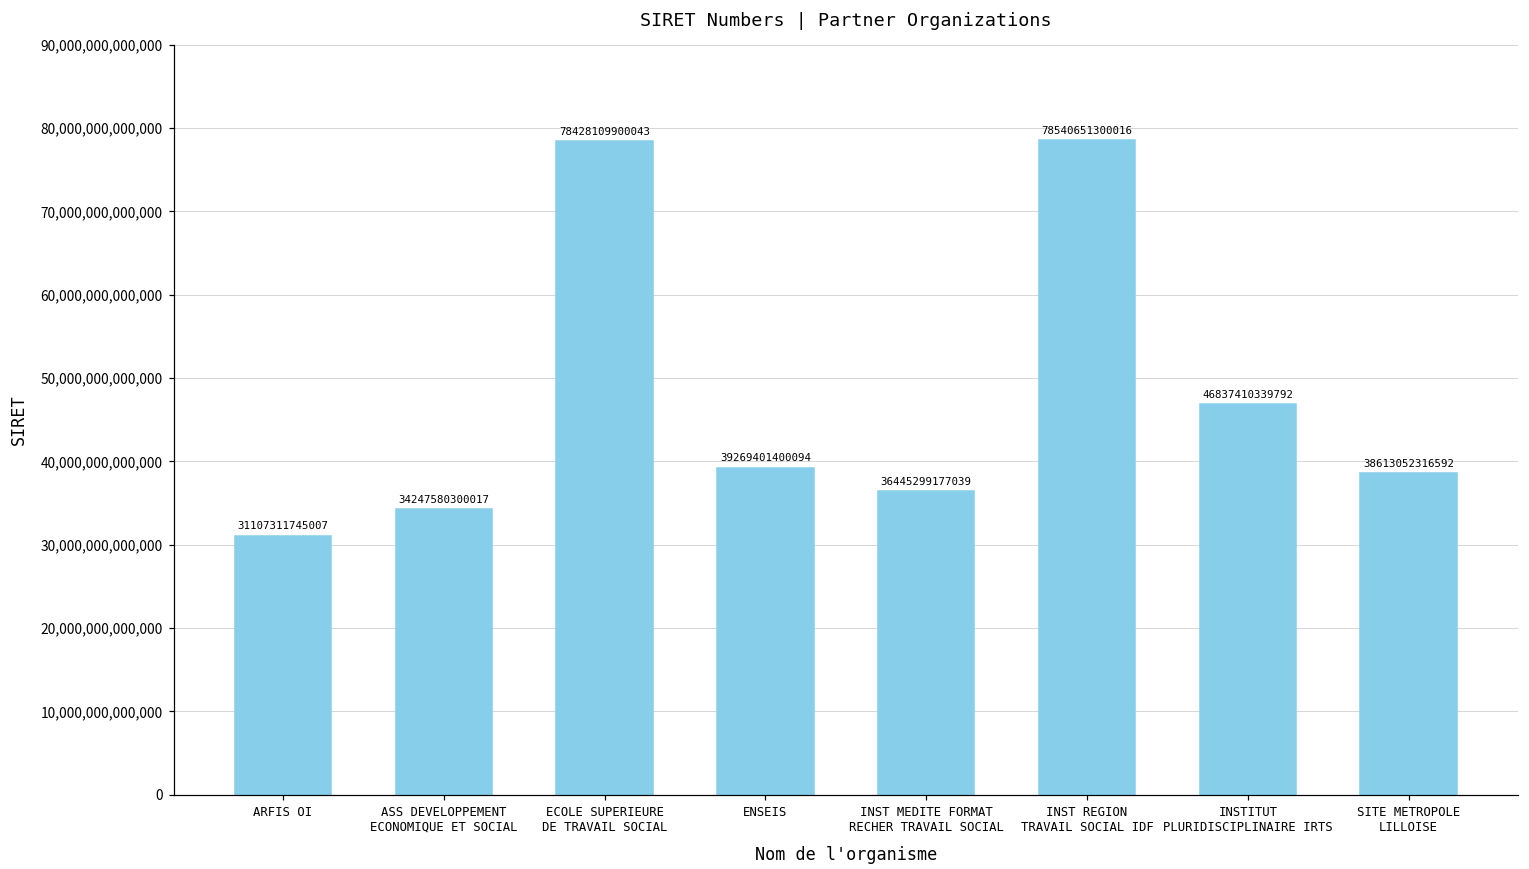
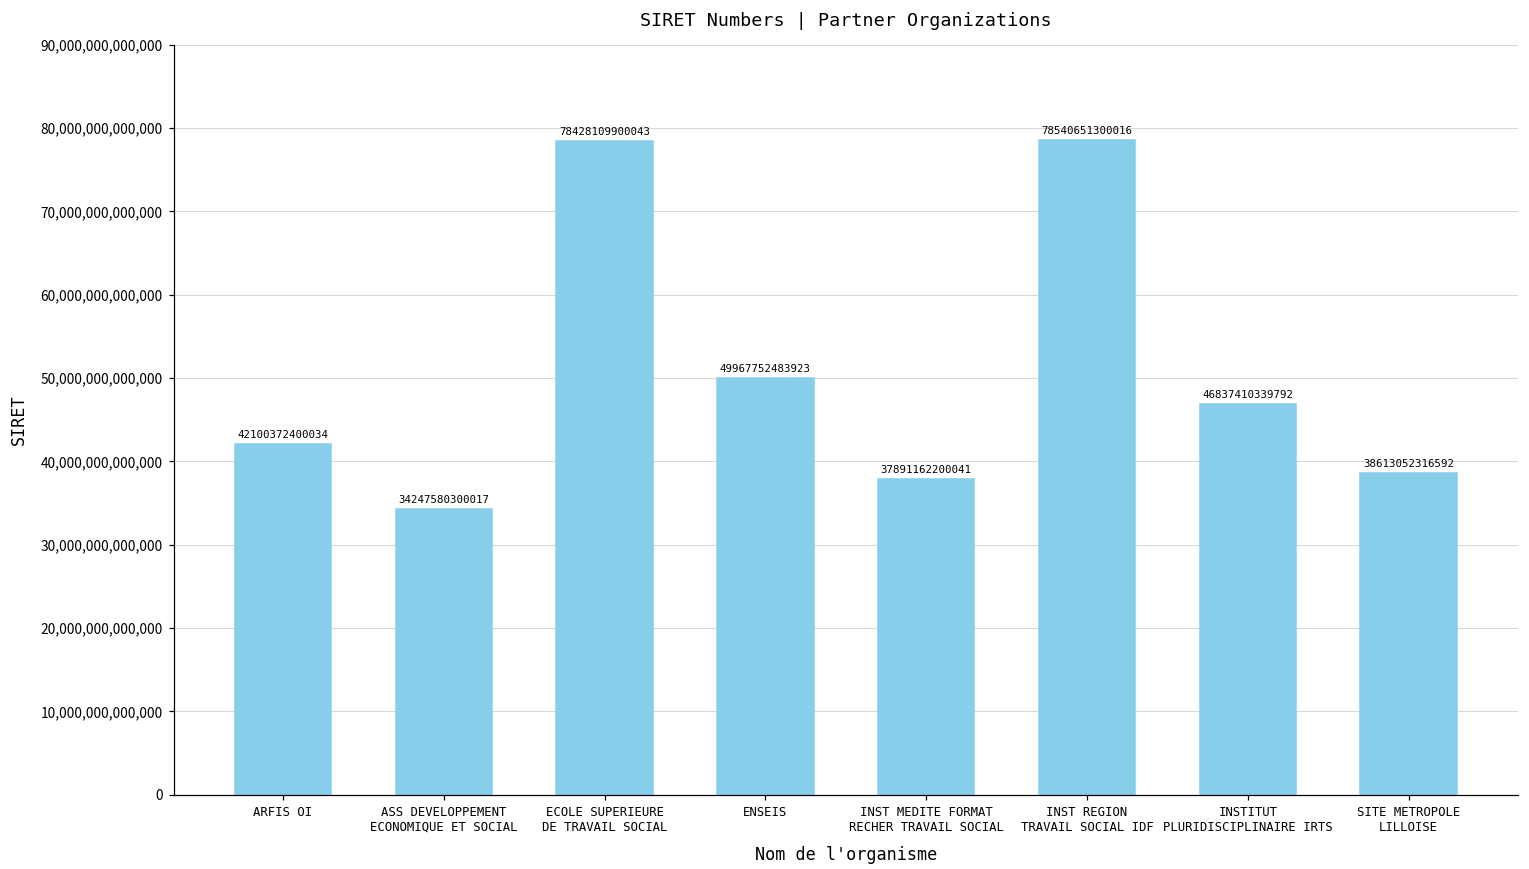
ARFIS OI: 31107311745007 -> 42100372400034
ENSEIS: 39269401400094 -> 49967752483923
INST MEDITE FORMAT RECHER TRAVAIL SOCIAL: 36445299177039 -> 37891162200041
